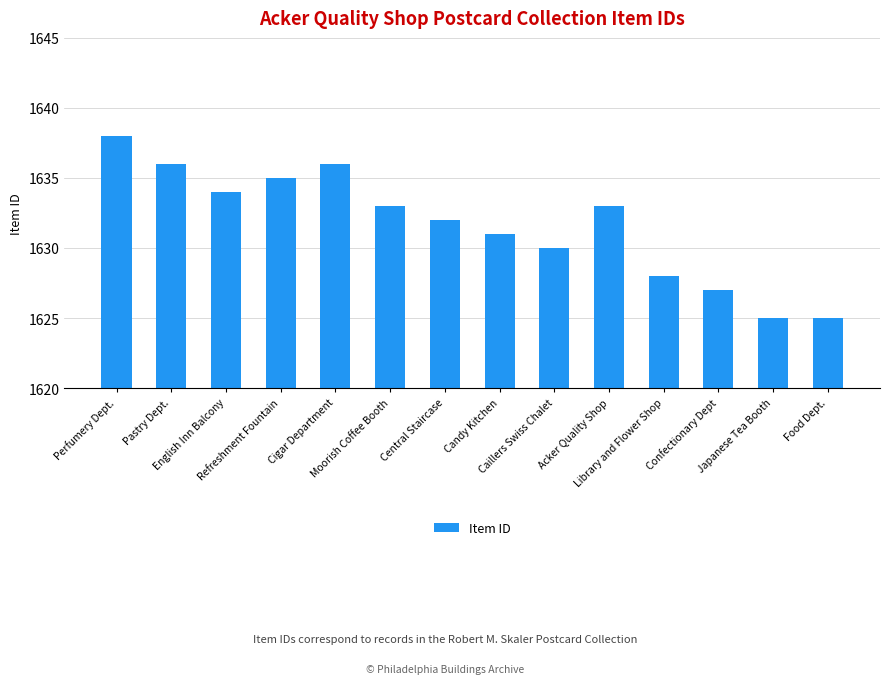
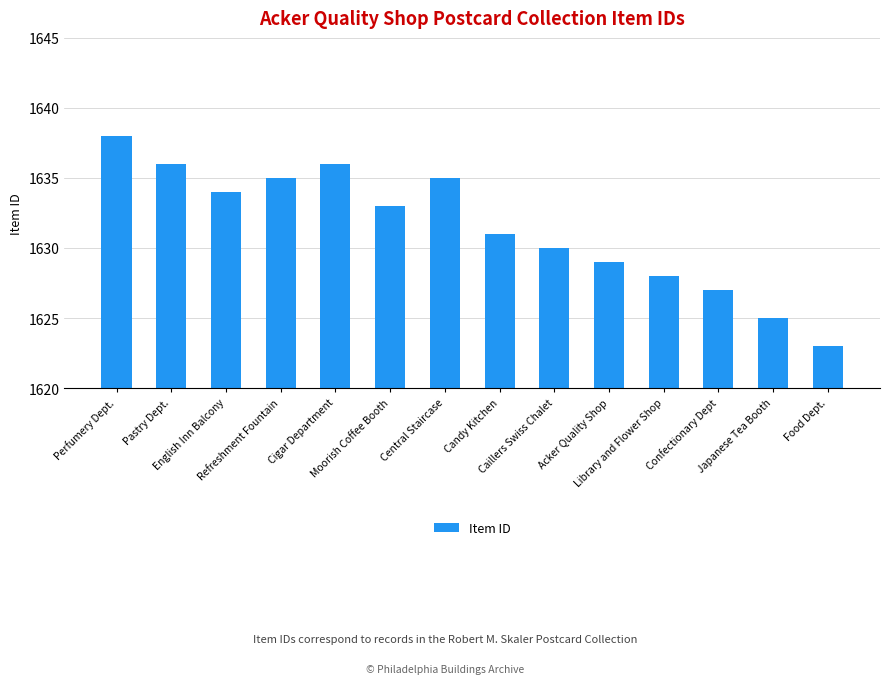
Central Staircase: 1632 -> 1635
Acker Quality Shop: 1633 -> 1629
Food Dept.: 1625 -> 1623
